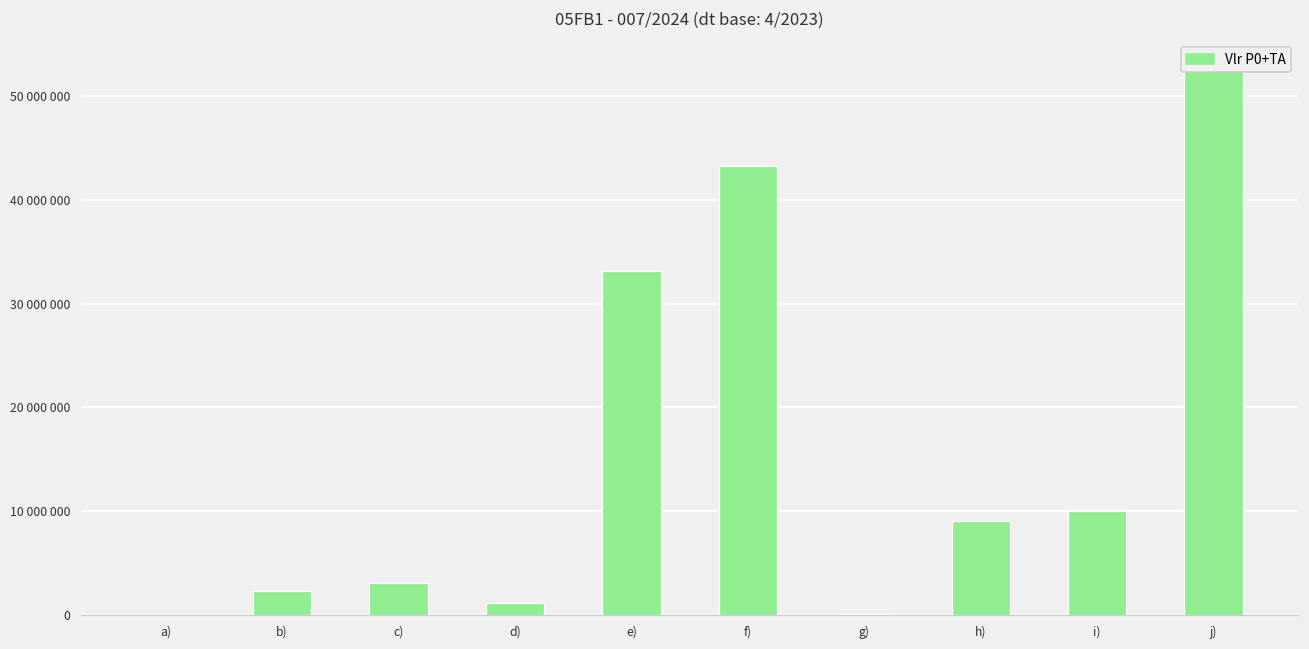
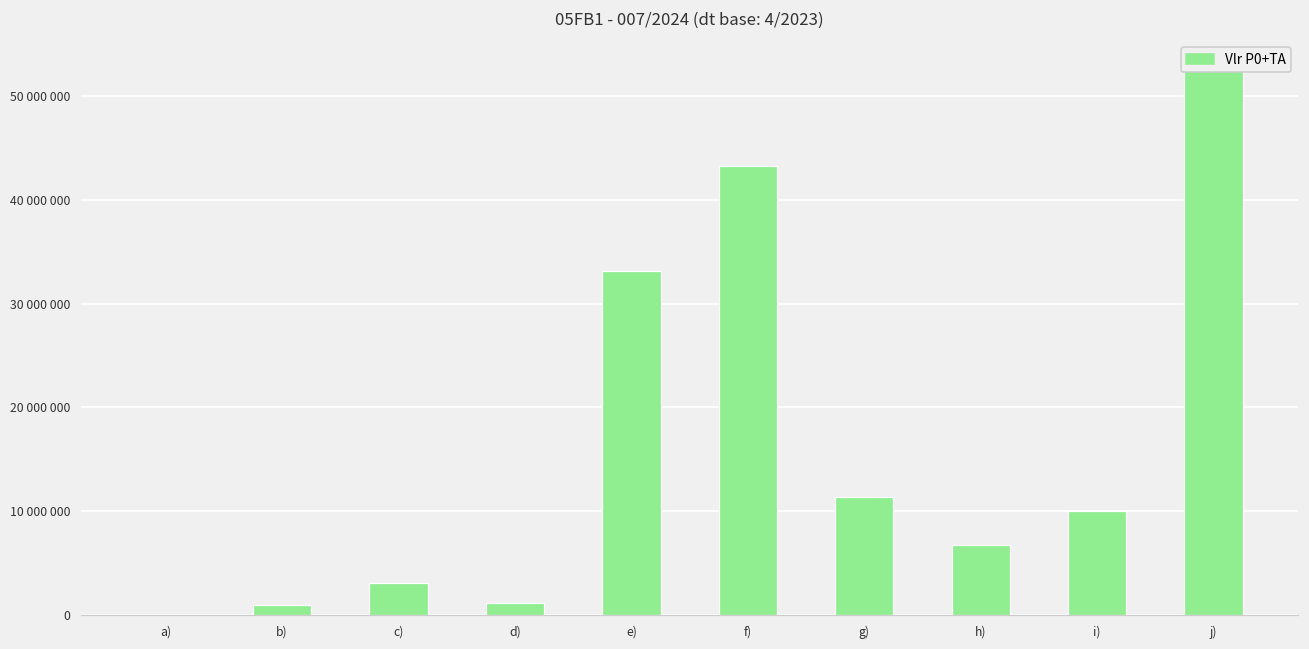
b): 2000000 -> 1000000
g): 0 -> 11000000
h): 9000000 -> 7000000
